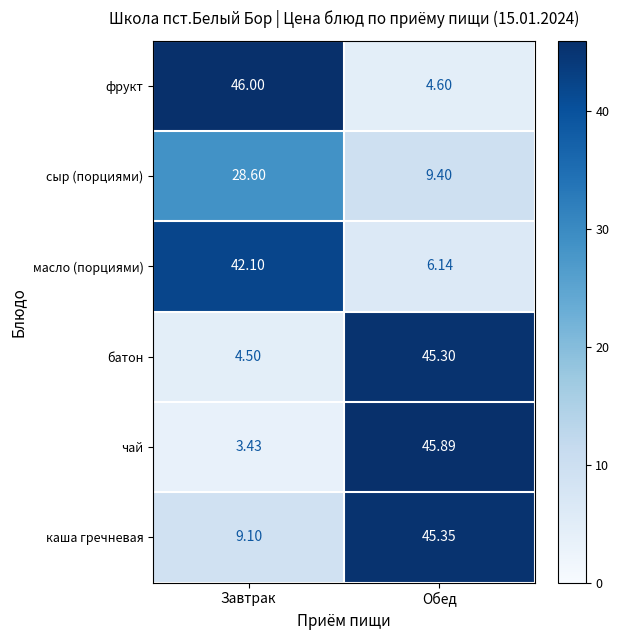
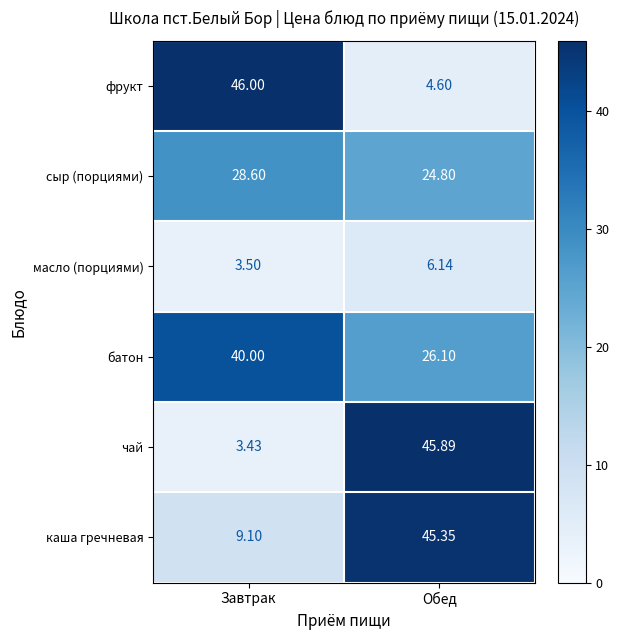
сыр (порциями), Обед: 9.40 -> 24.80
масло (порциями), Завтрак: 42.10 -> 3.50
батон, Завтрак: 4.50 -> 40.00
батон, Обед: 45.30 -> 26.10
